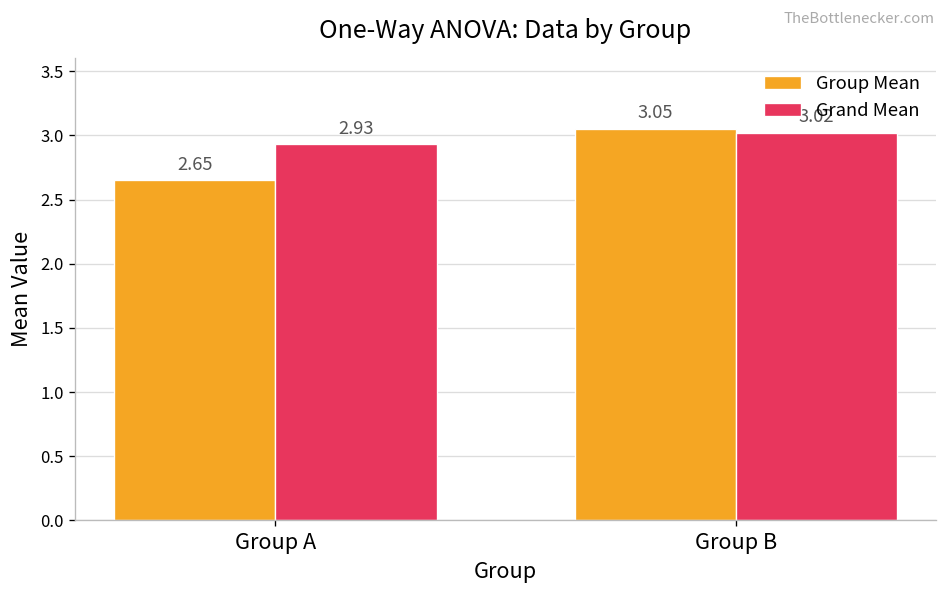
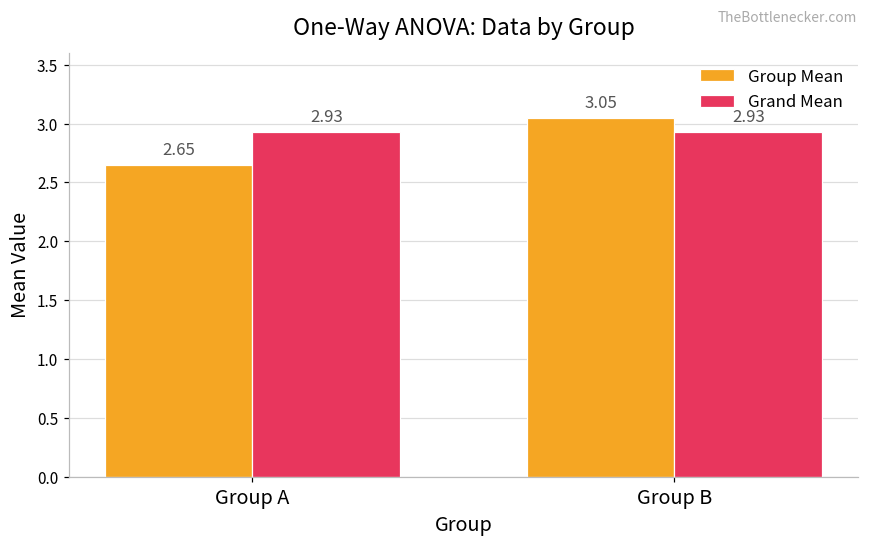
Grand Mean, Group B: 3.02 -> 2.93
